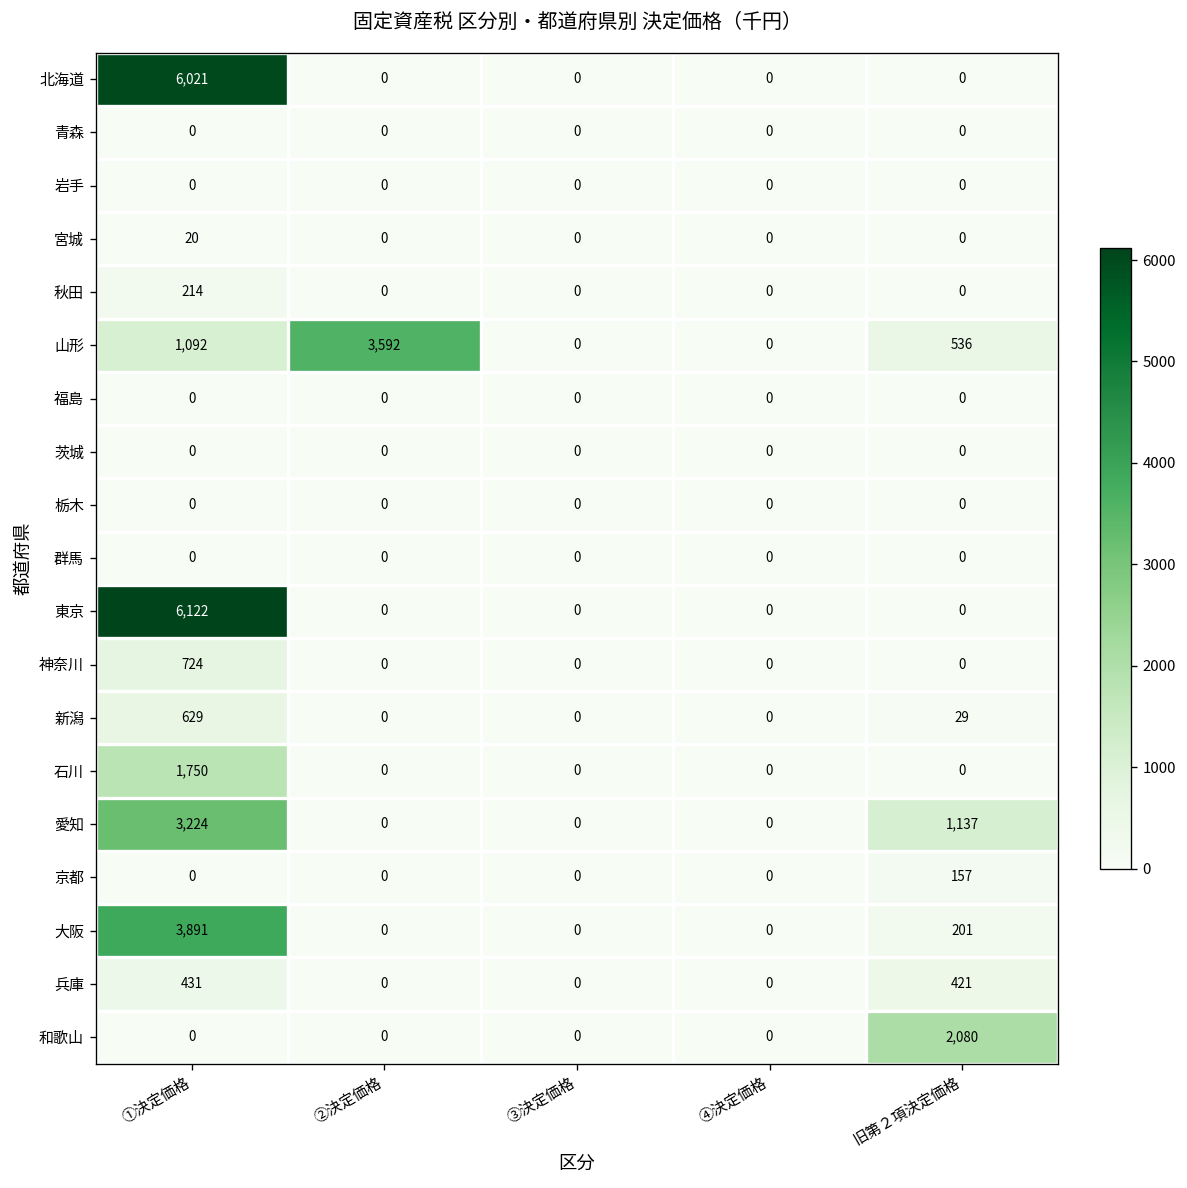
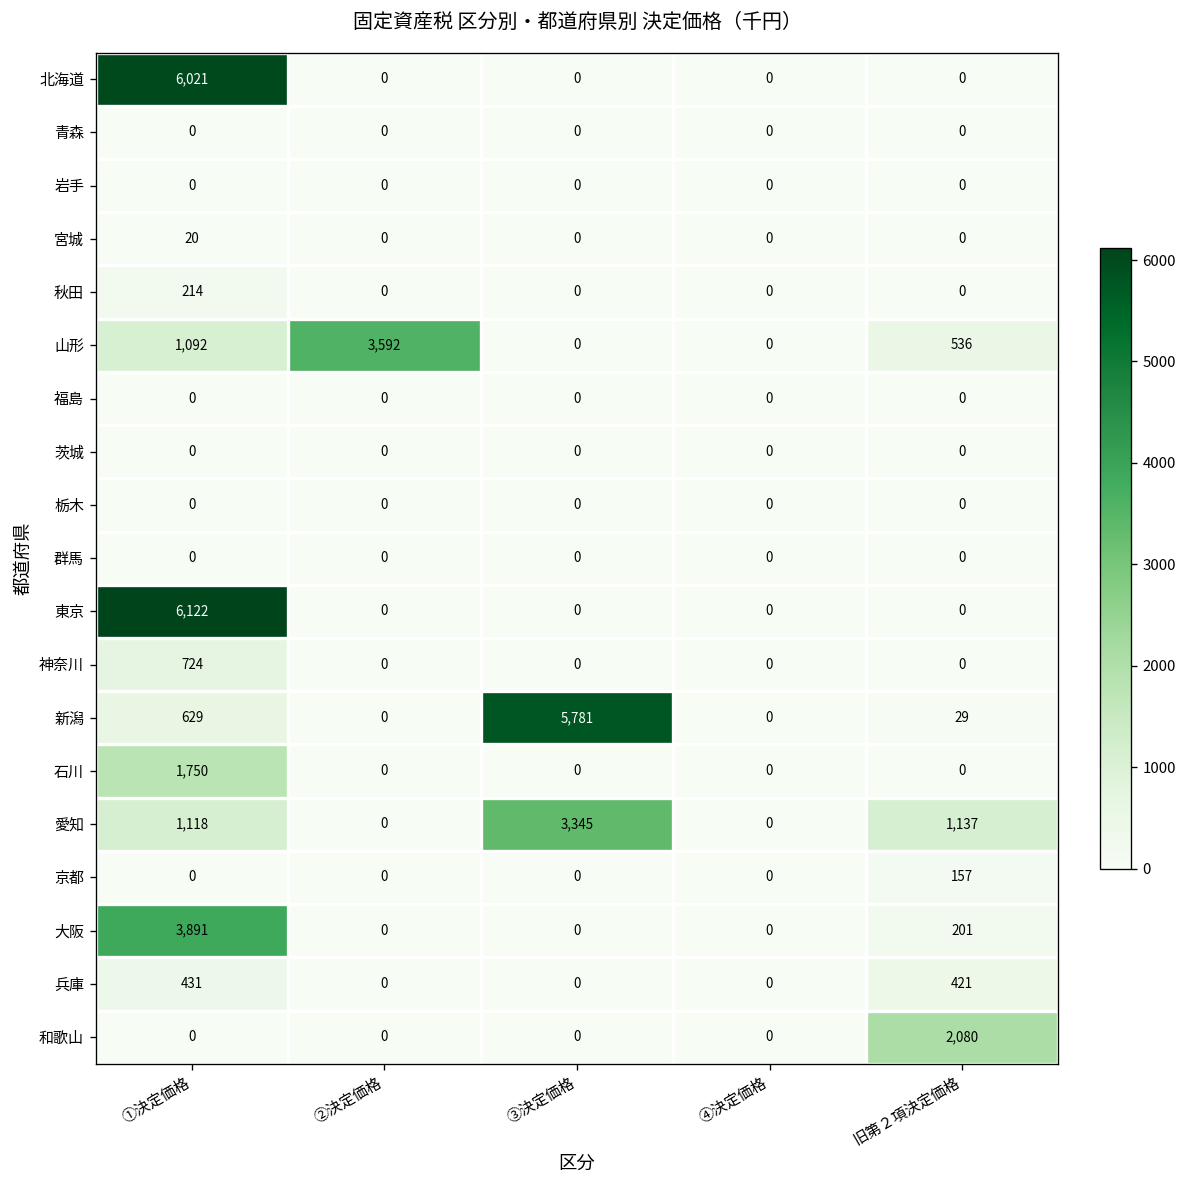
新潟, ③決定価格: 0 -> 5,781
愛知, ①決定価格: 3,224 -> 1,118
愛知, ③決定価格: 0 -> 3,345
